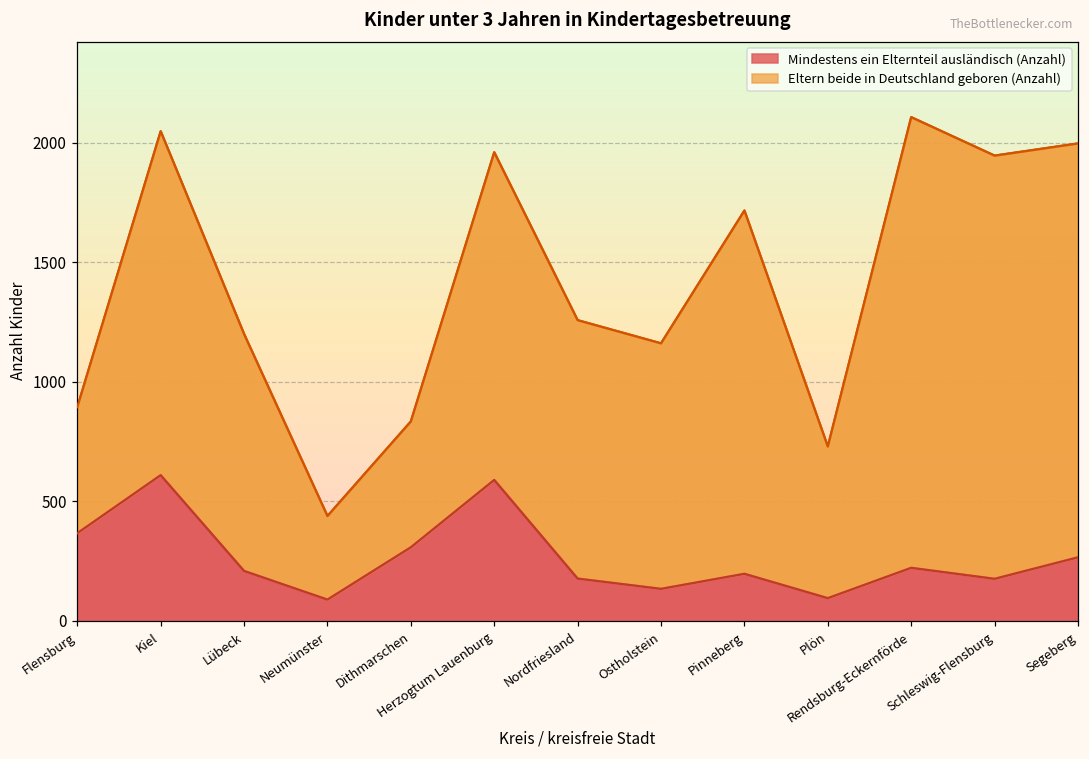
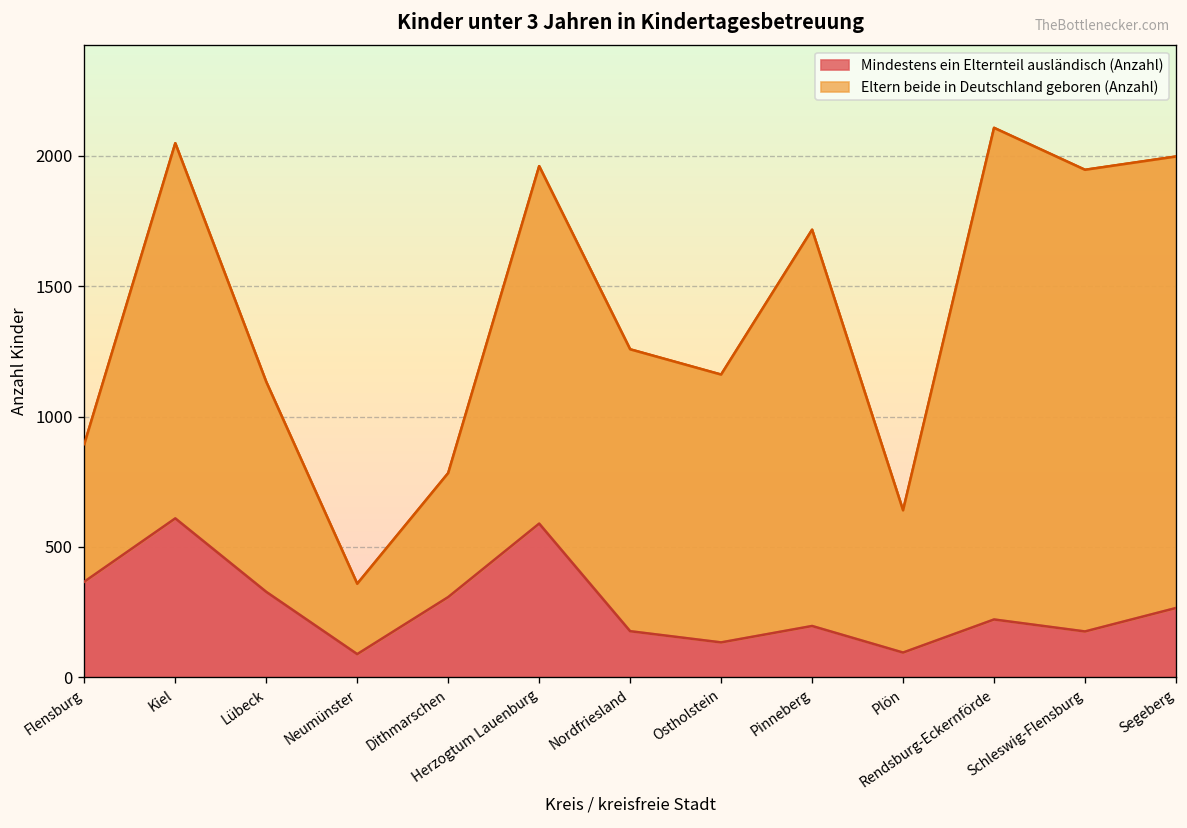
Mindestens ein Elternteil ausländisch (Anzahl), Lübeck: 210 -> 330
Eltern beide in Deutschland geboren (Anzahl), Lübeck: 990 -> 810
Eltern beide in Deutschland geboren (Anzahl), Neumünster: 350 -> 270
Eltern beide in Deutschland geboren (Anzahl), Dithmarschen: 530 -> 480
Eltern beide in Deutschland geboren (Anzahl), Plön: 640 -> 550
